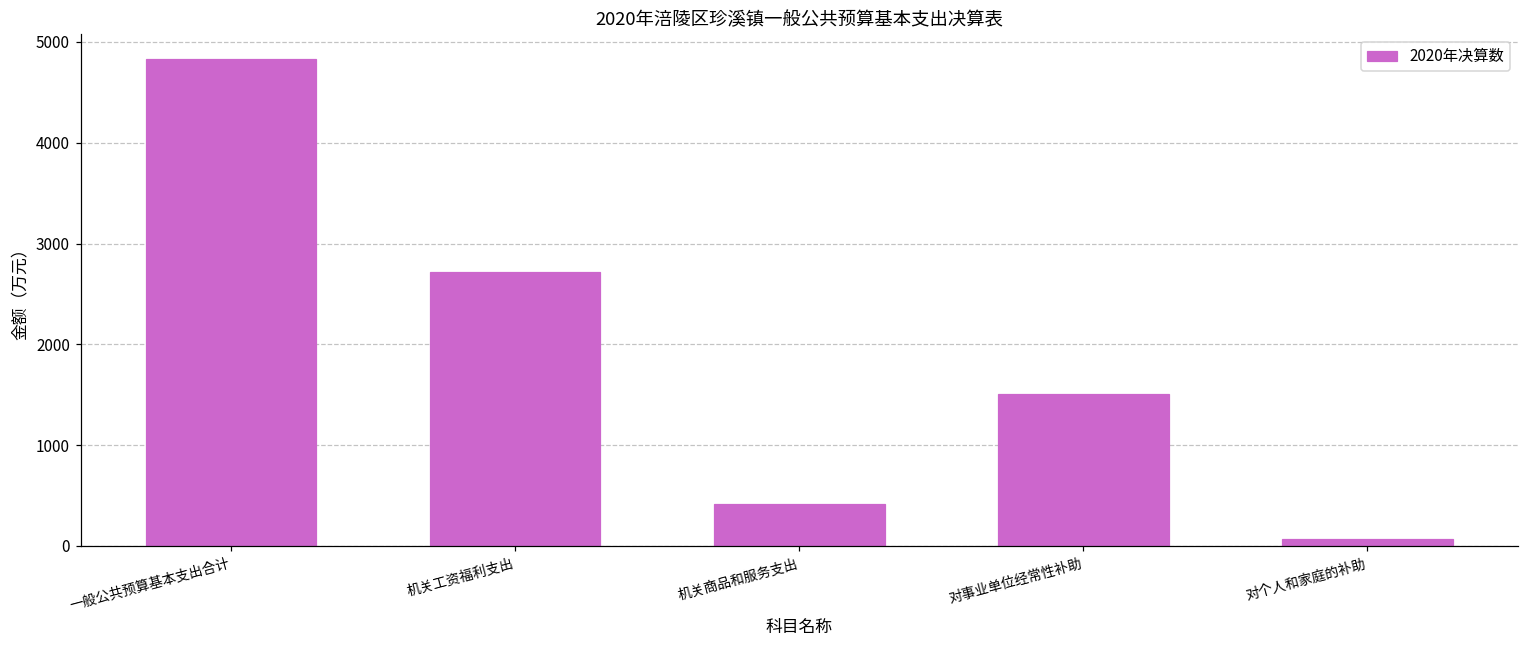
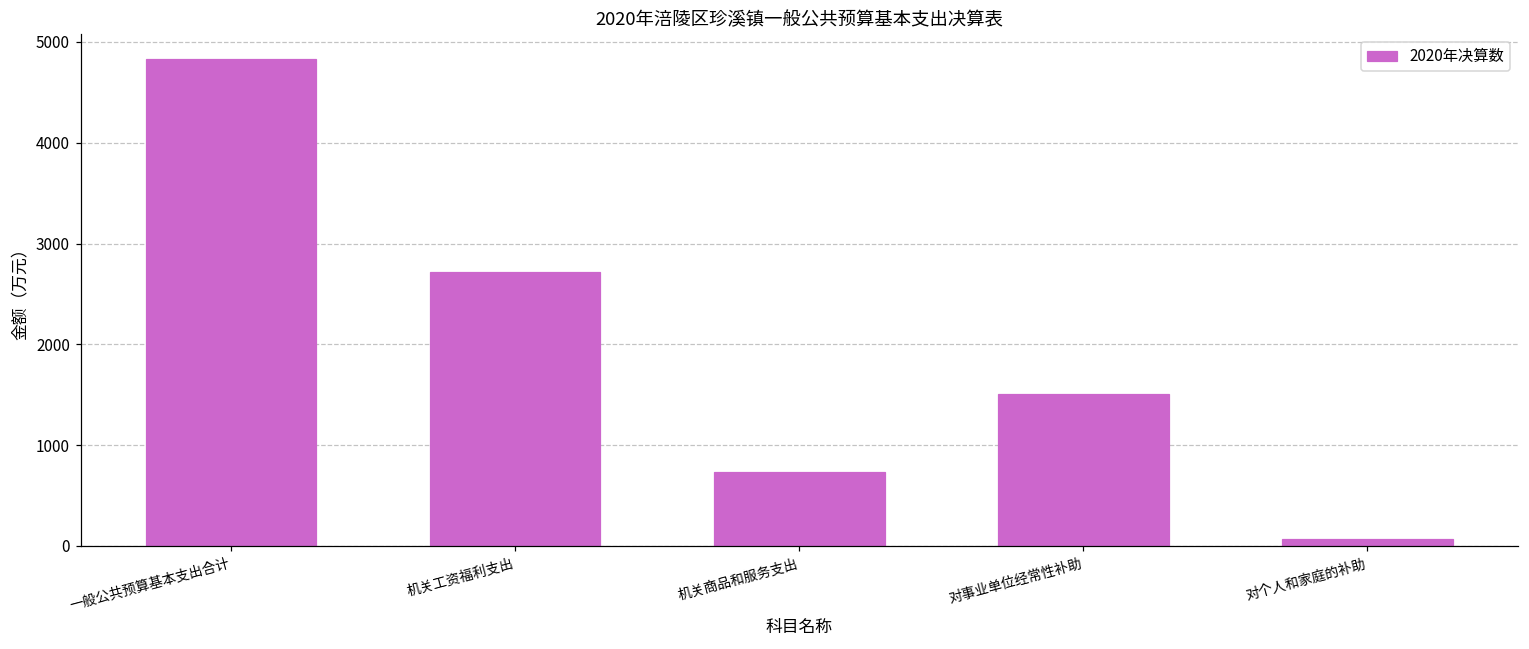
机关商品和服务支出: 400 -> 700
